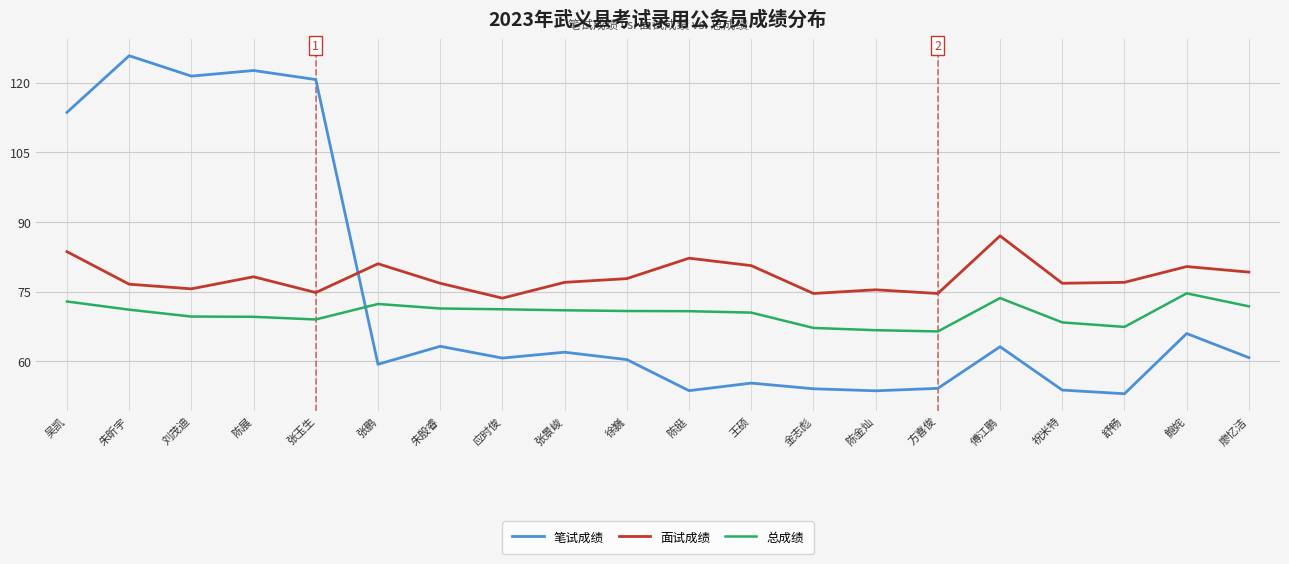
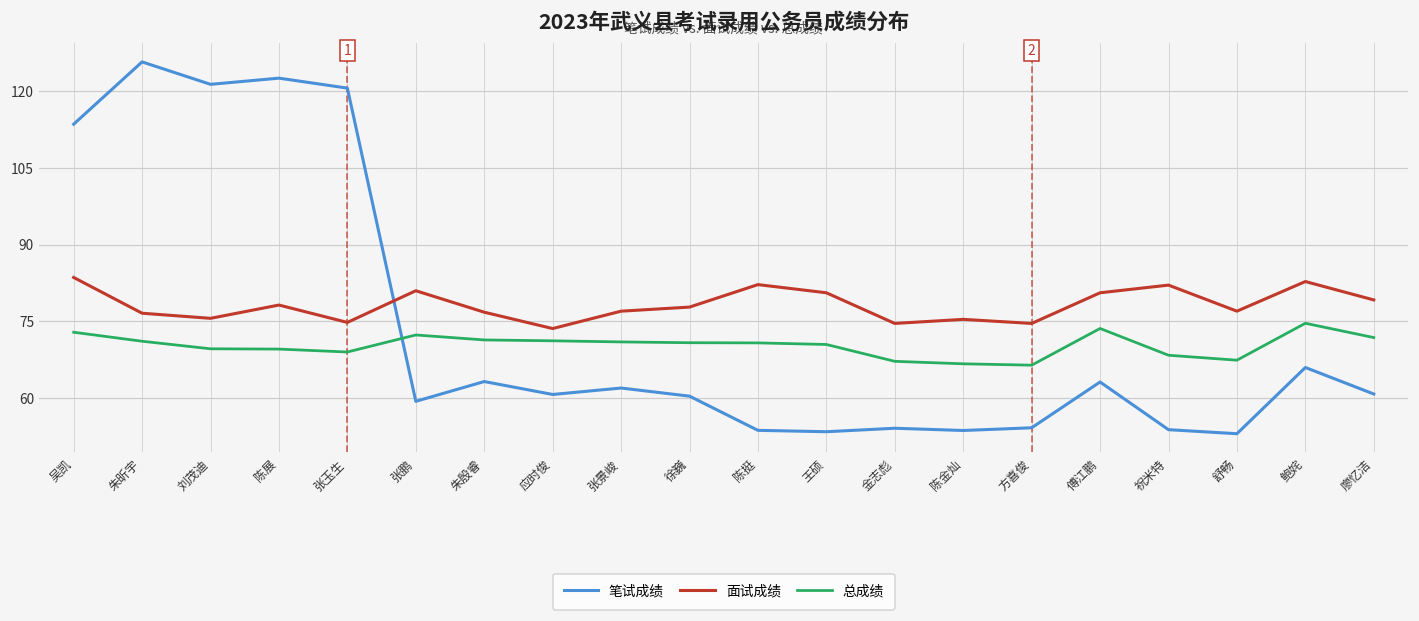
笔试成绩, 王硕: 55 -> 53
面试成绩, 傅江鹏: 87 -> 81
面试成绩, 祝米特: 77 -> 82
面试成绩, 鲍姹: 80 -> 83
